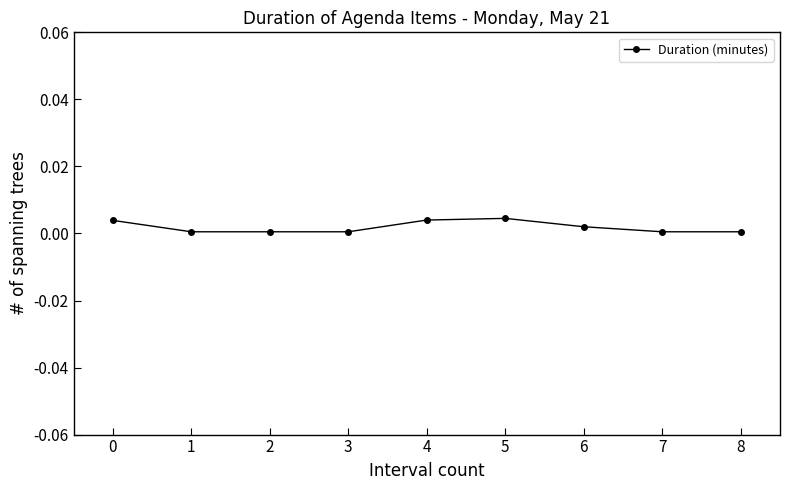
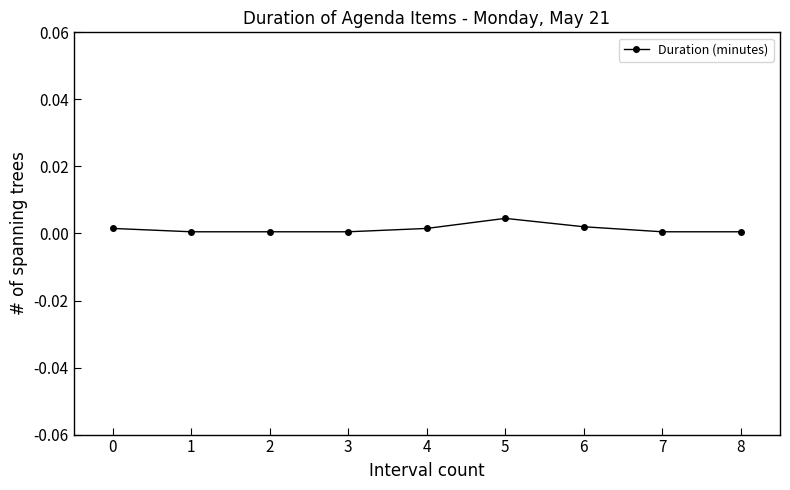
0: 0.004 -> 0.002
4: 0.004 -> 0.002
